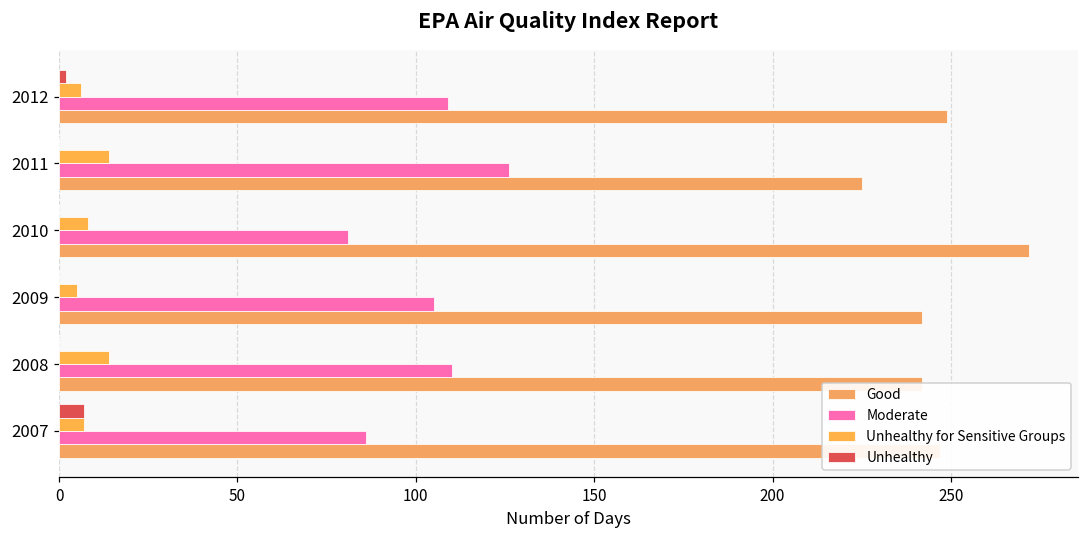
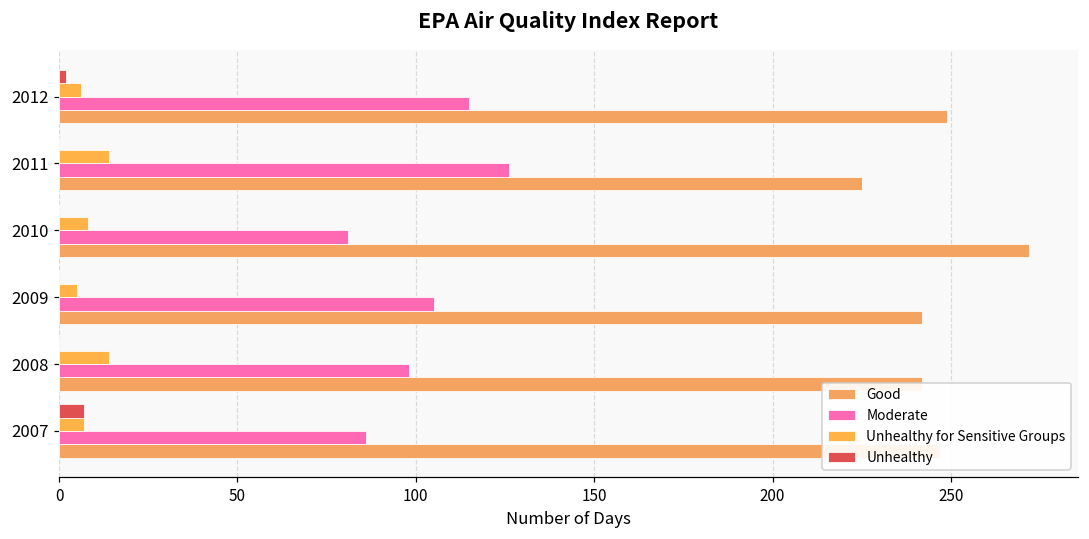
Moderate, 2012: 109 -> 115
Moderate, 2008: 110 -> 98
